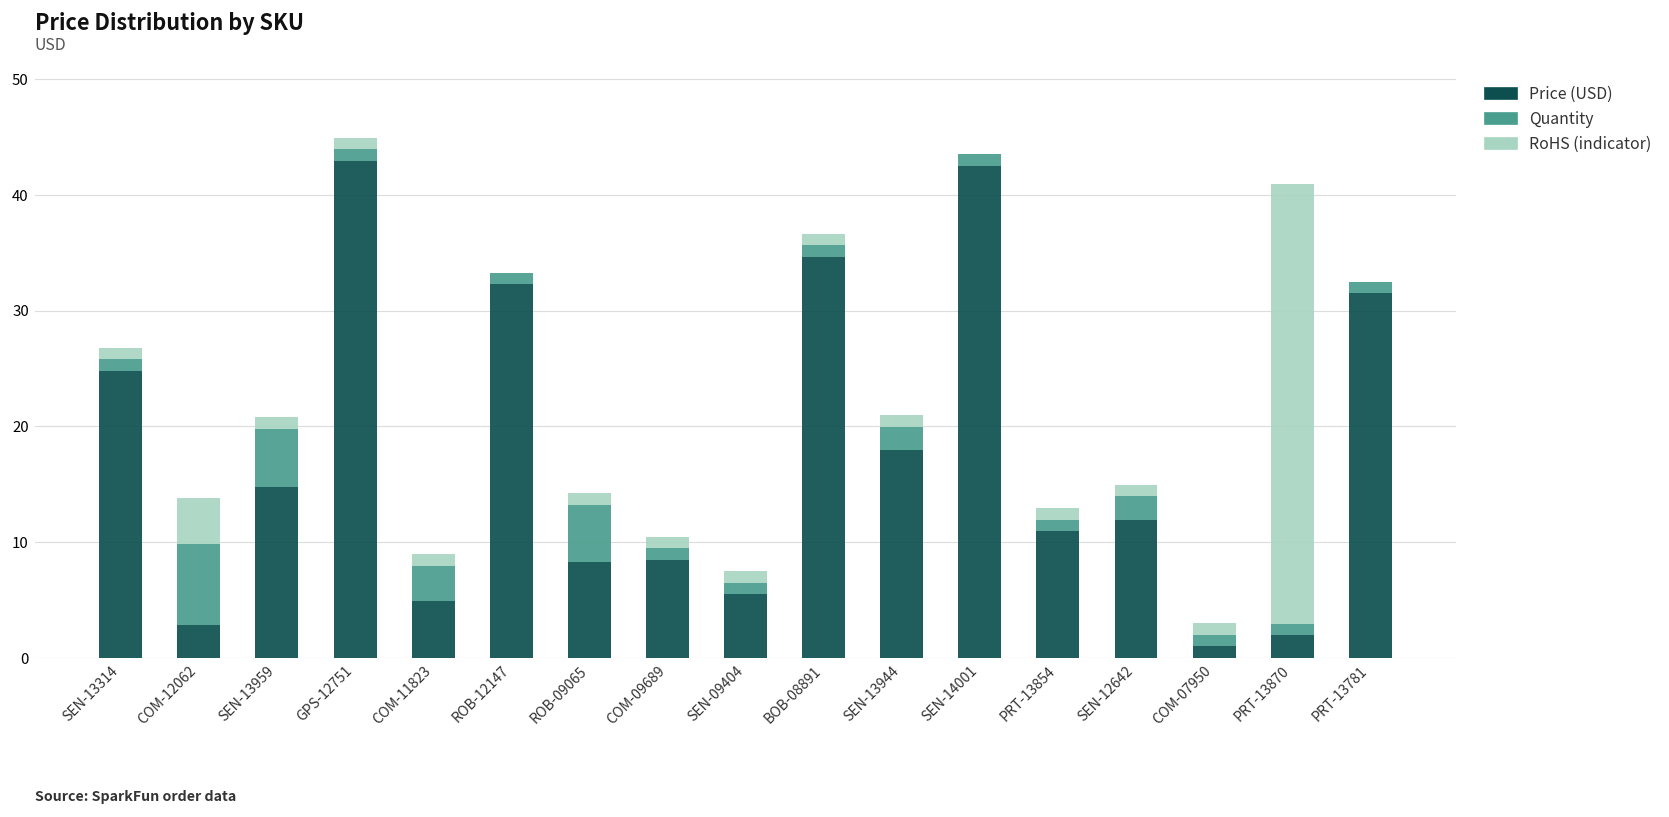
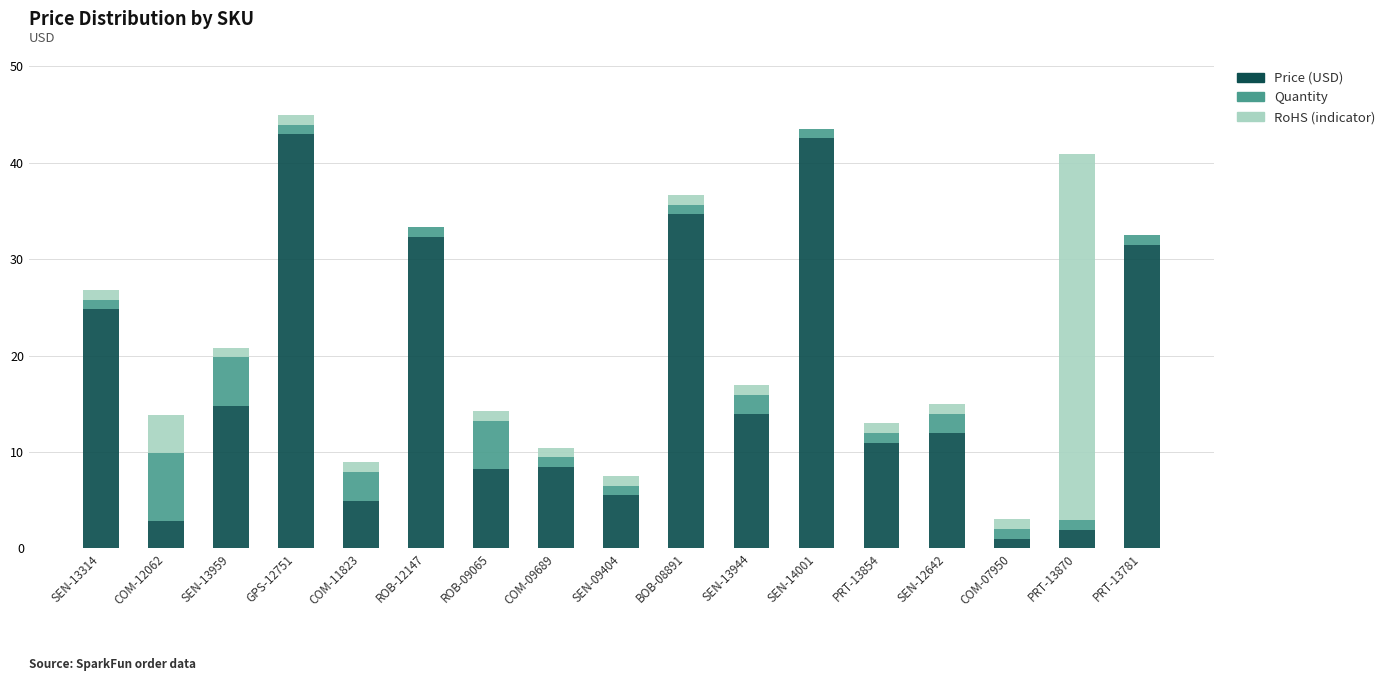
Price (USD), SEN-13944: 18 -> 14
